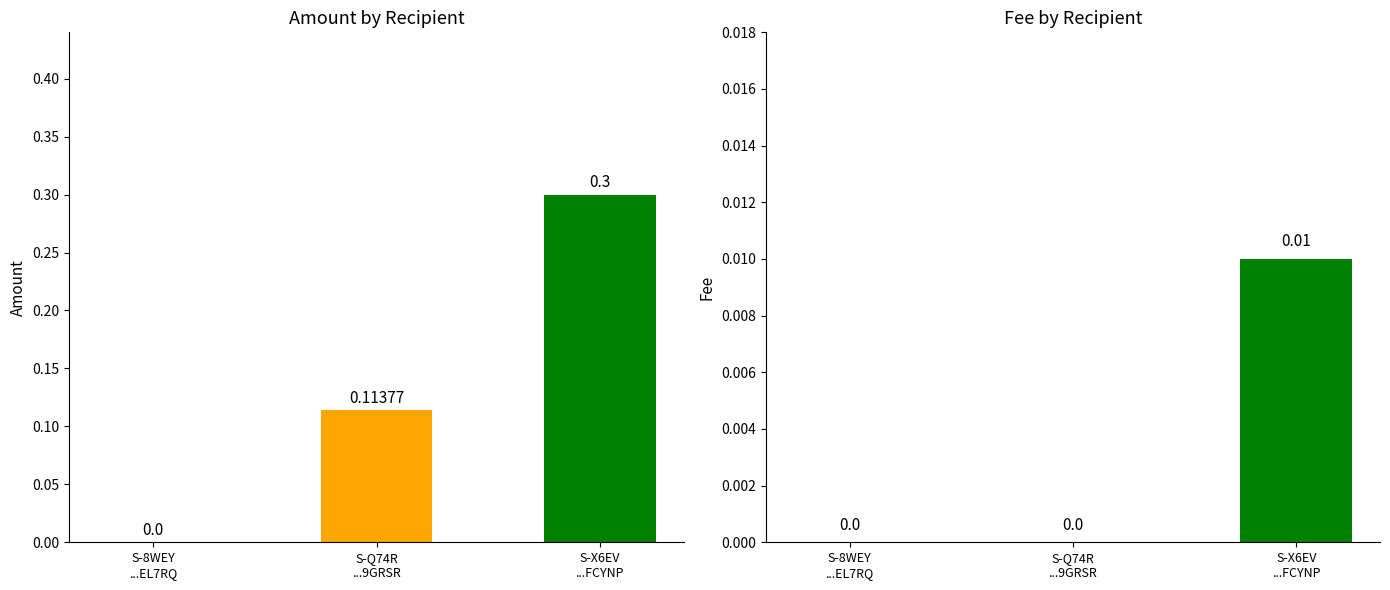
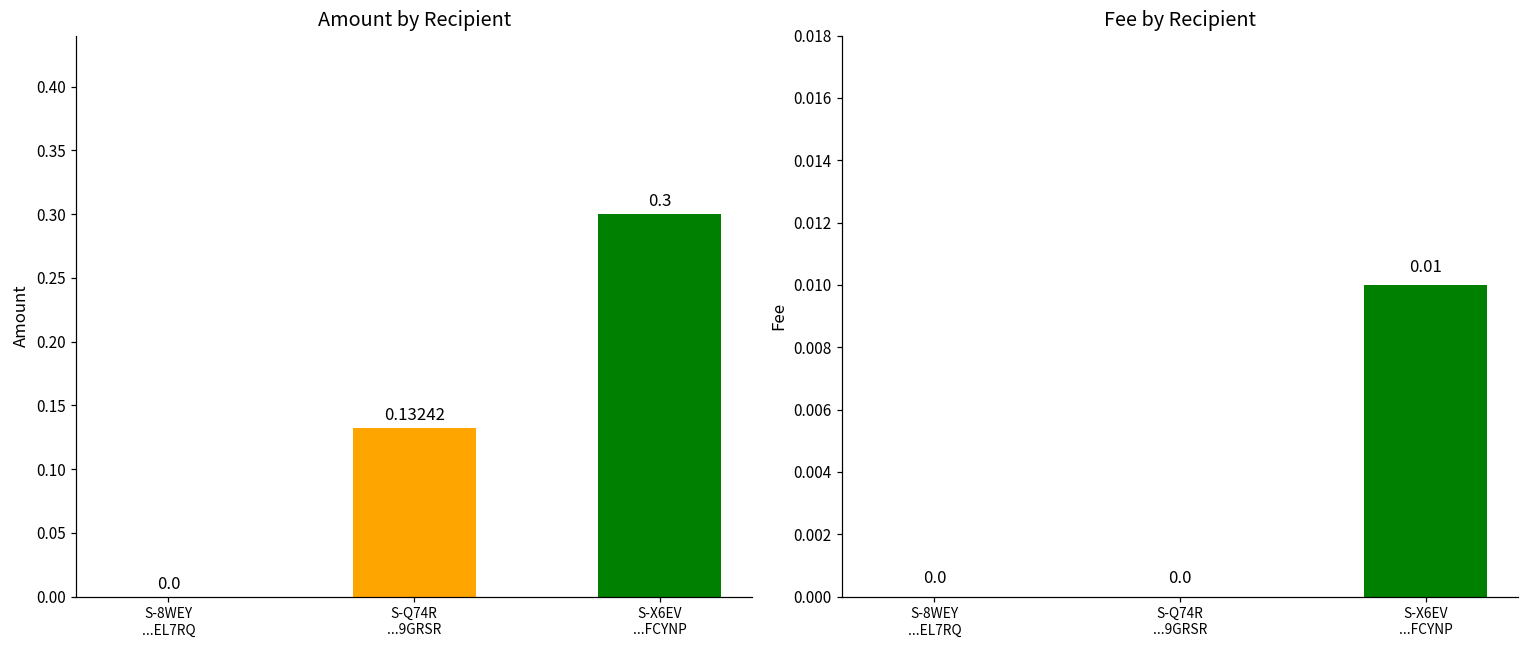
Amount by Recipient, S-Q74R ...9GRSR: 0.11377 -> 0.13242
